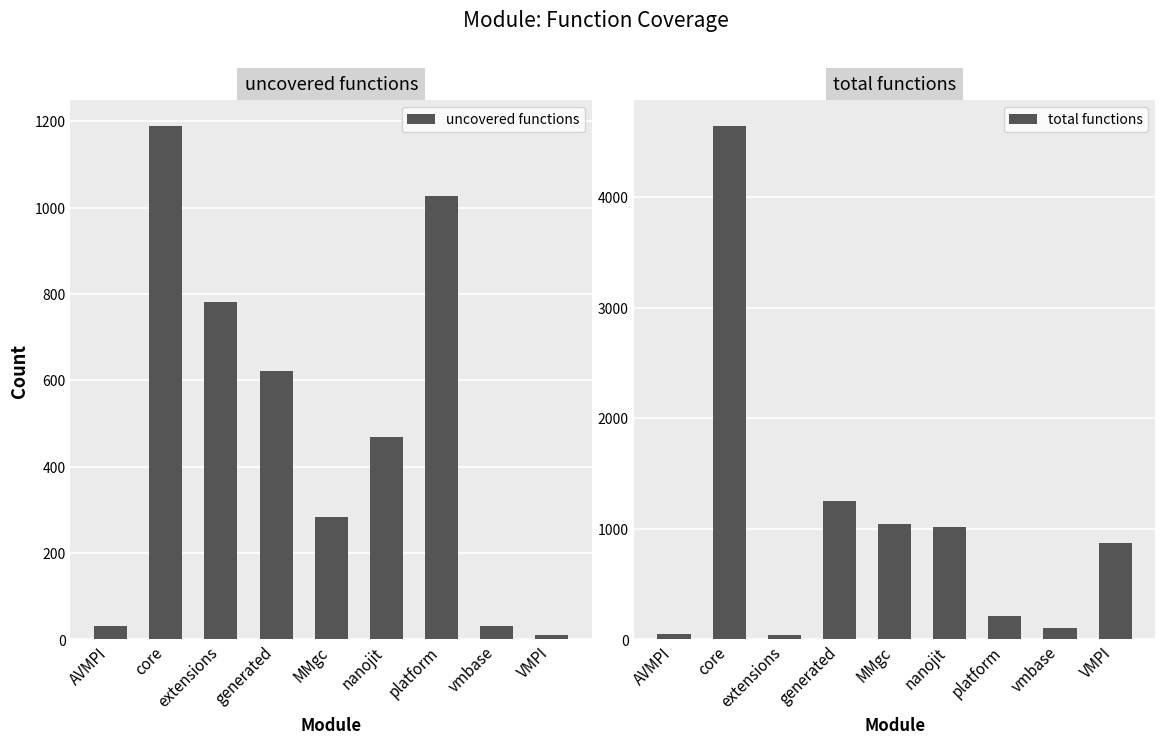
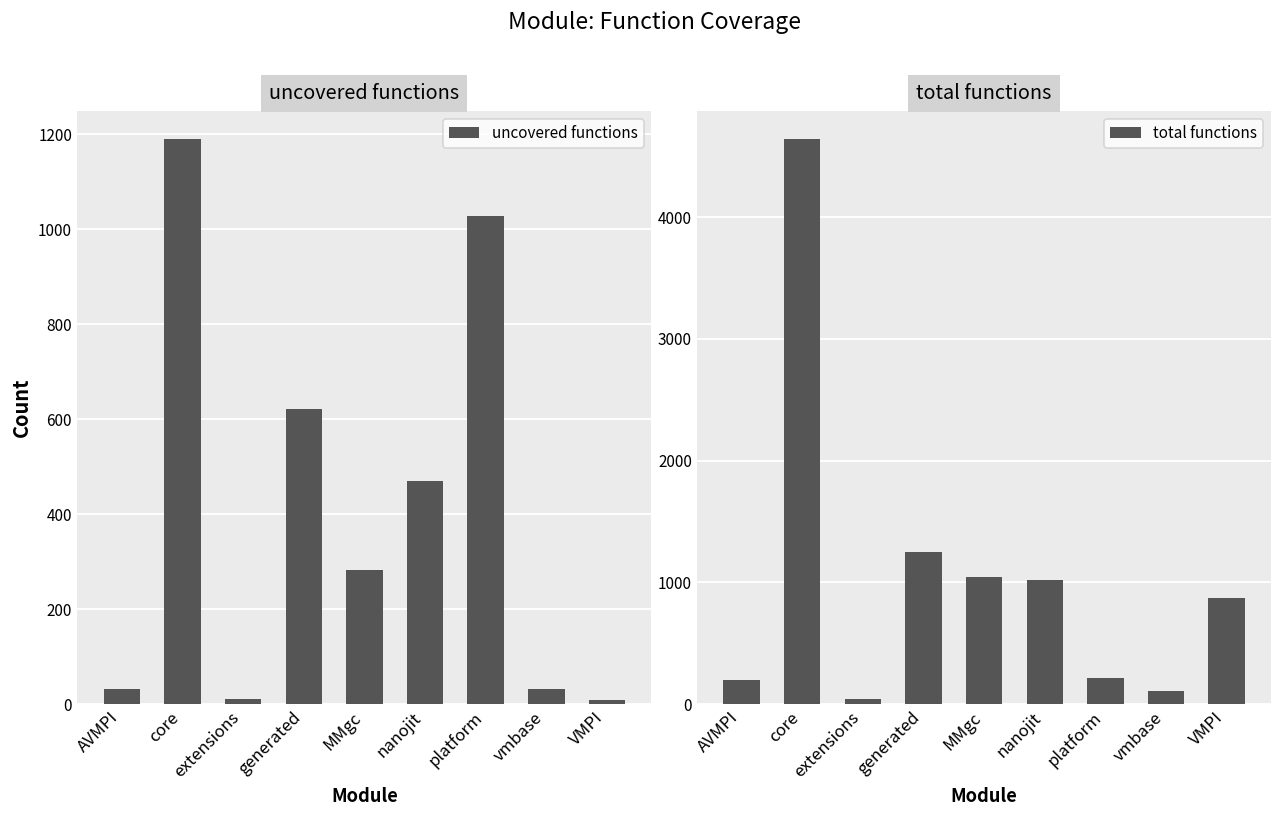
uncovered functions, extensions: 780 -> 10
total functions, AVMPI: 50 -> 200
